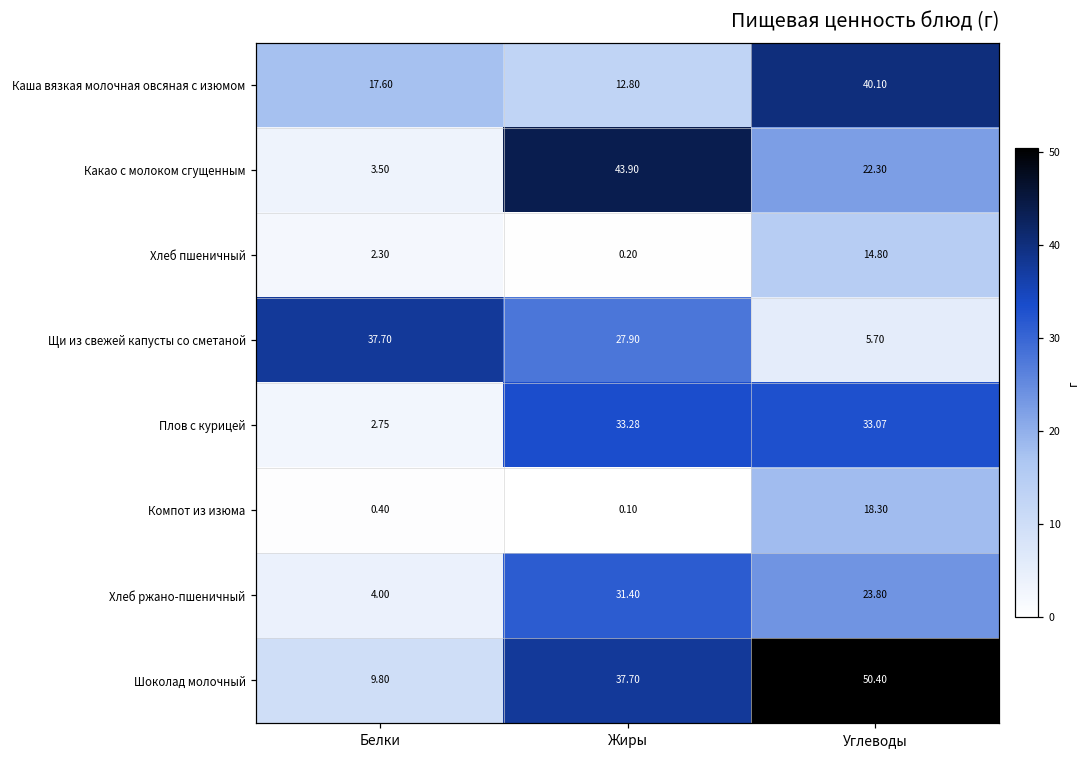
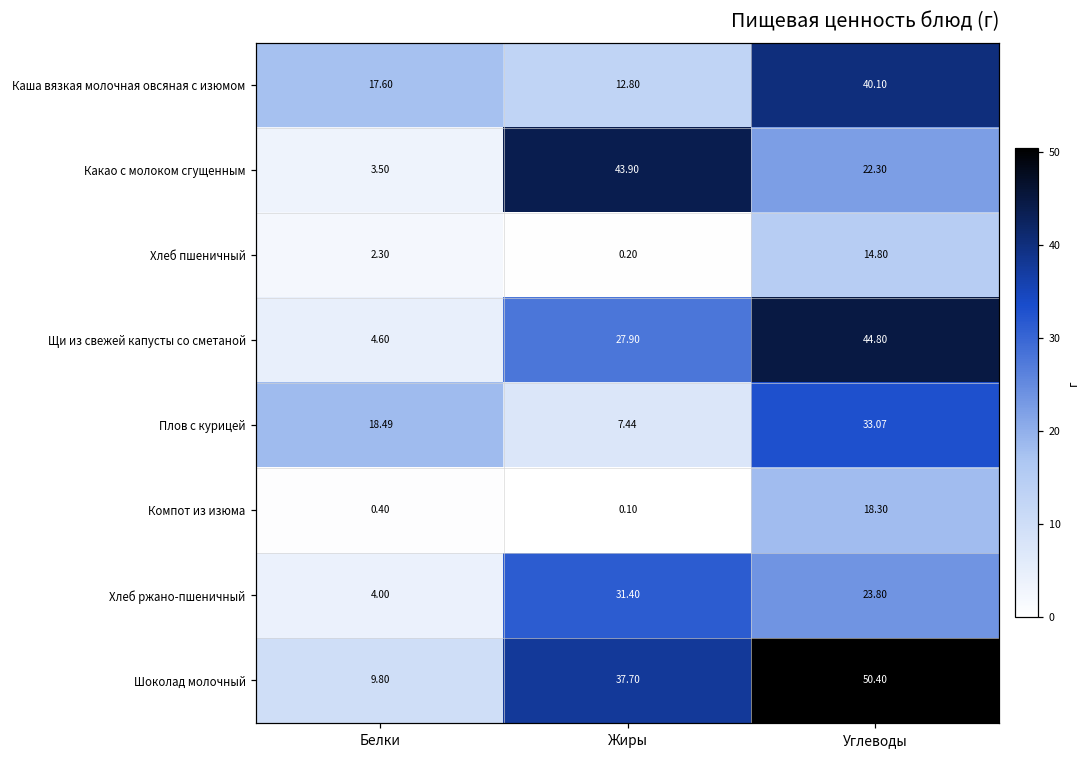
Щи из свежей капусты со сметаной, Белки: 37.70 -> 4.60
Щи из свежей капусты со сметаной, Углеводы: 5.70 -> 44.80
Плов с курицей, Белки: 2.75 -> 18.49
Плов с курицей, Жиры: 33.28 -> 7.44
